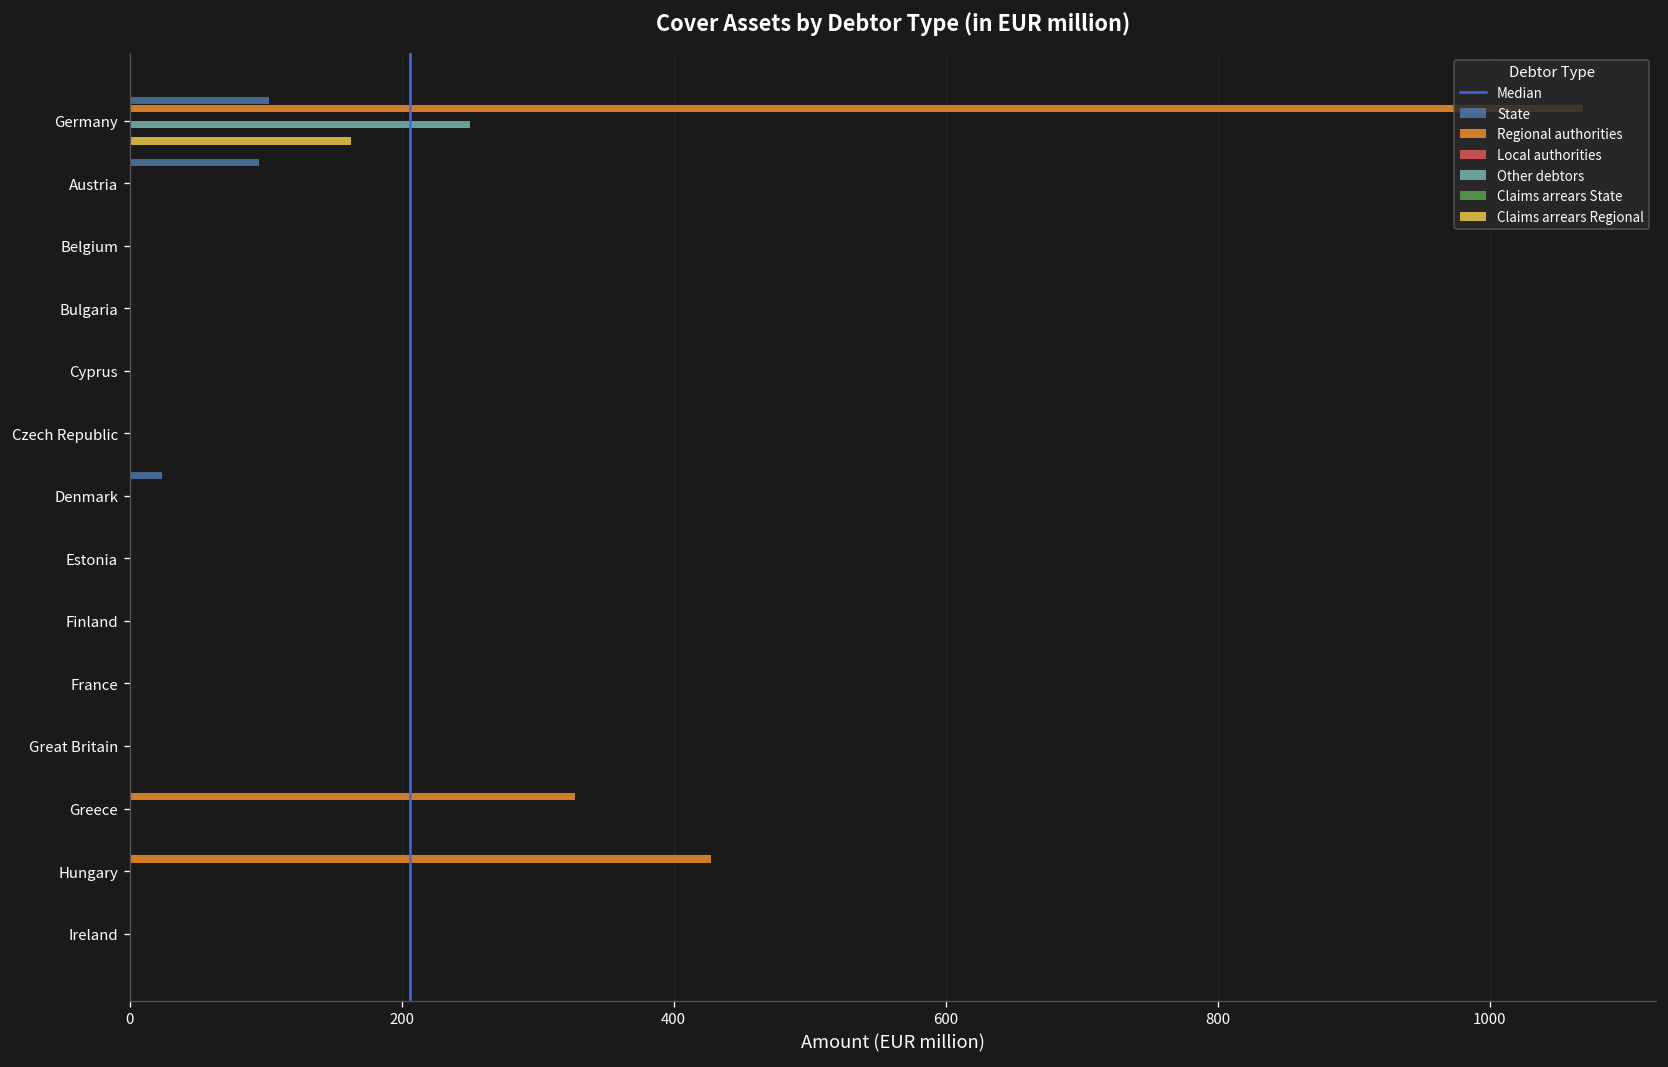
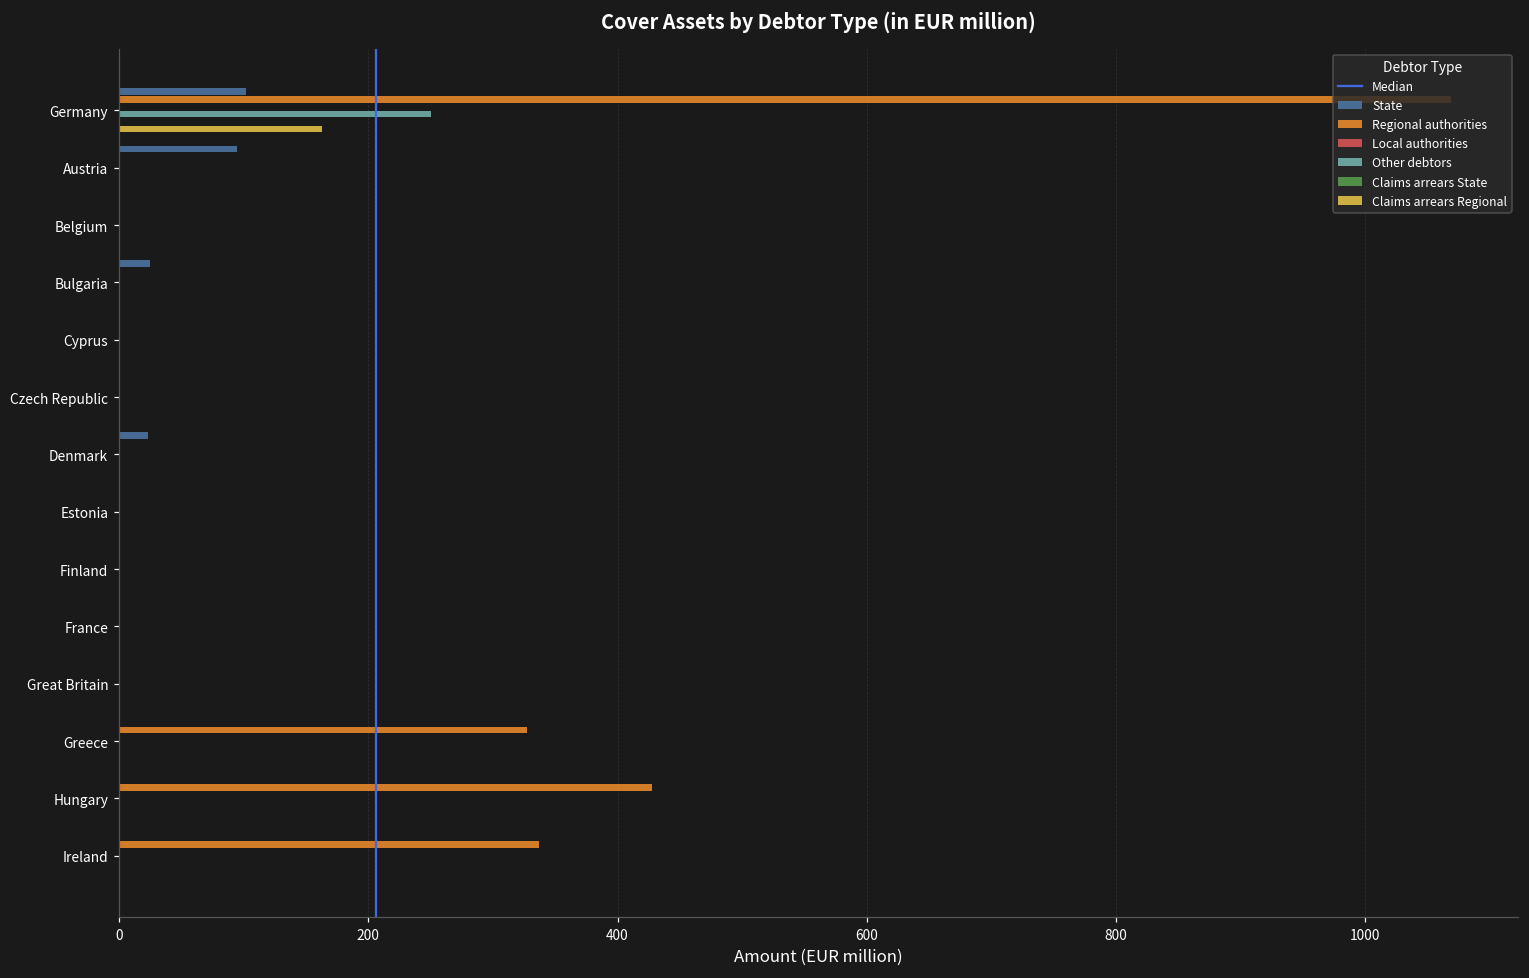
State, Bulgaria: 0 -> 25
Regional authorities, Ireland: 0 -> 337
